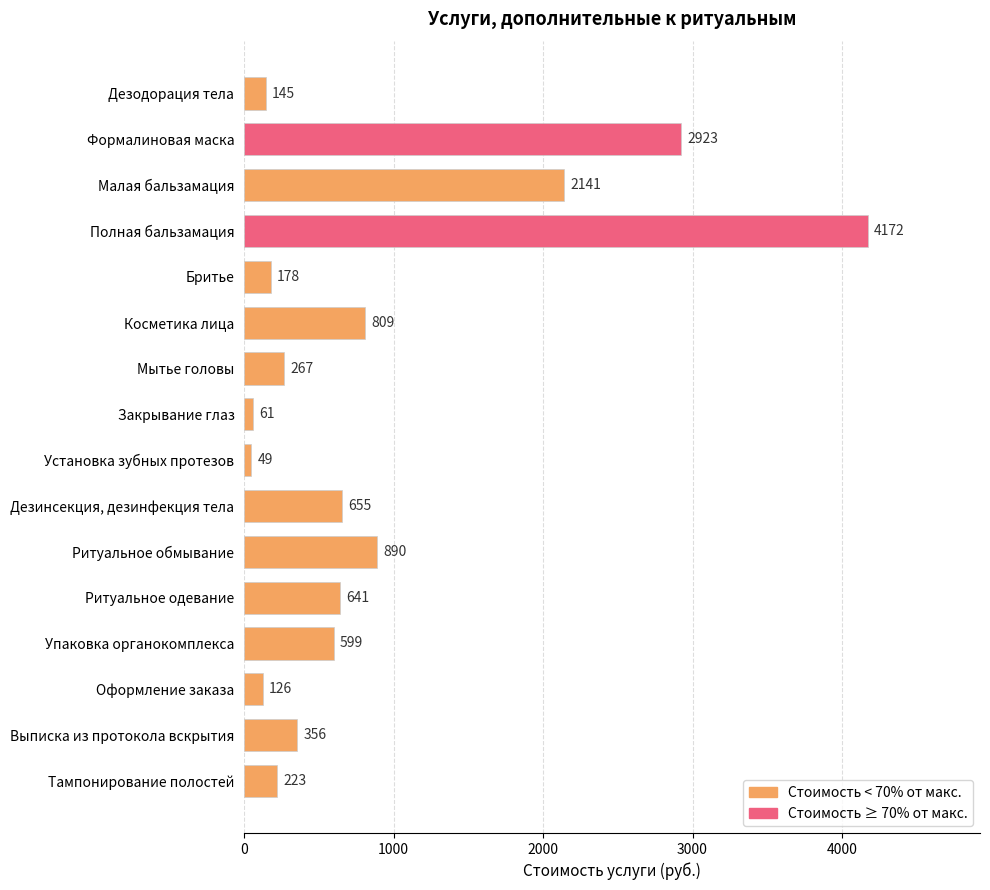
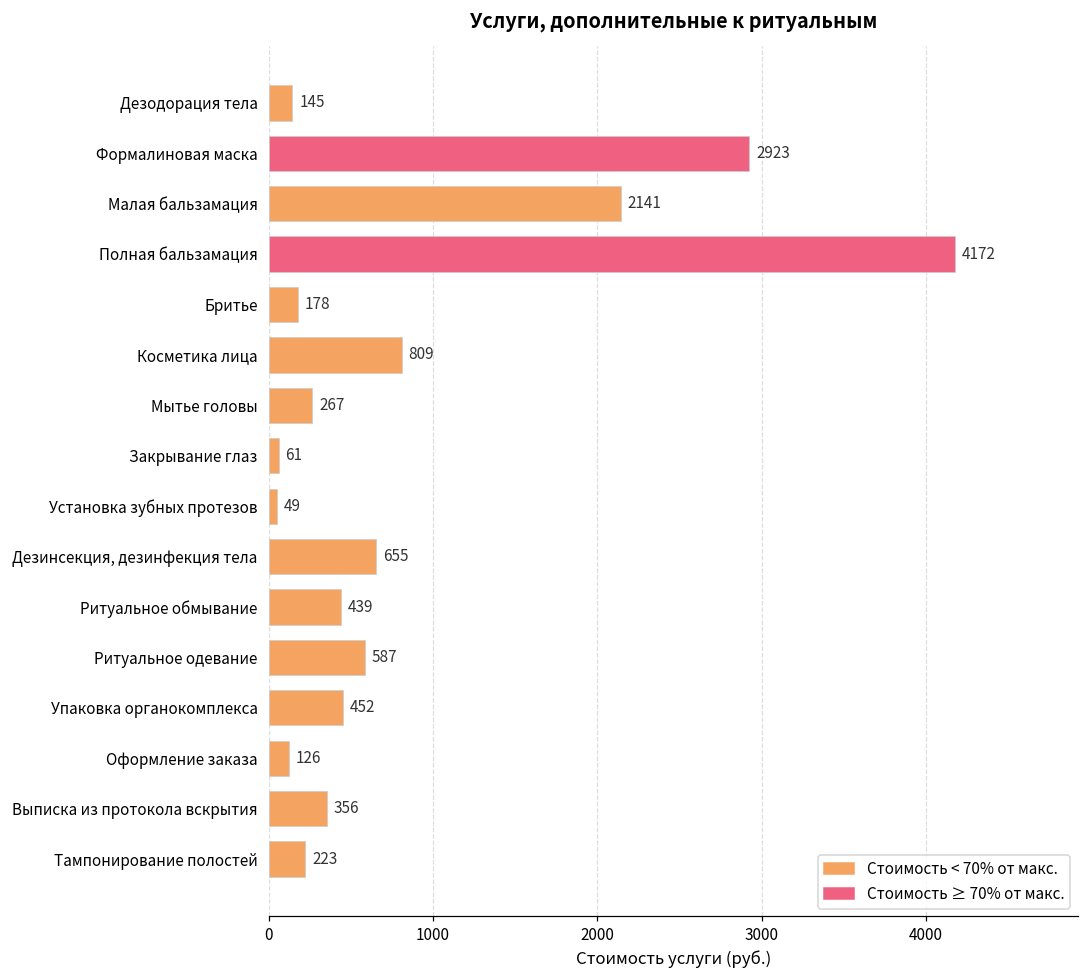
Ритуальное обмывание: 890 -> 439
Ритуальное одевание: 641 -> 587
Упаковка органокомплекса: 599 -> 452
